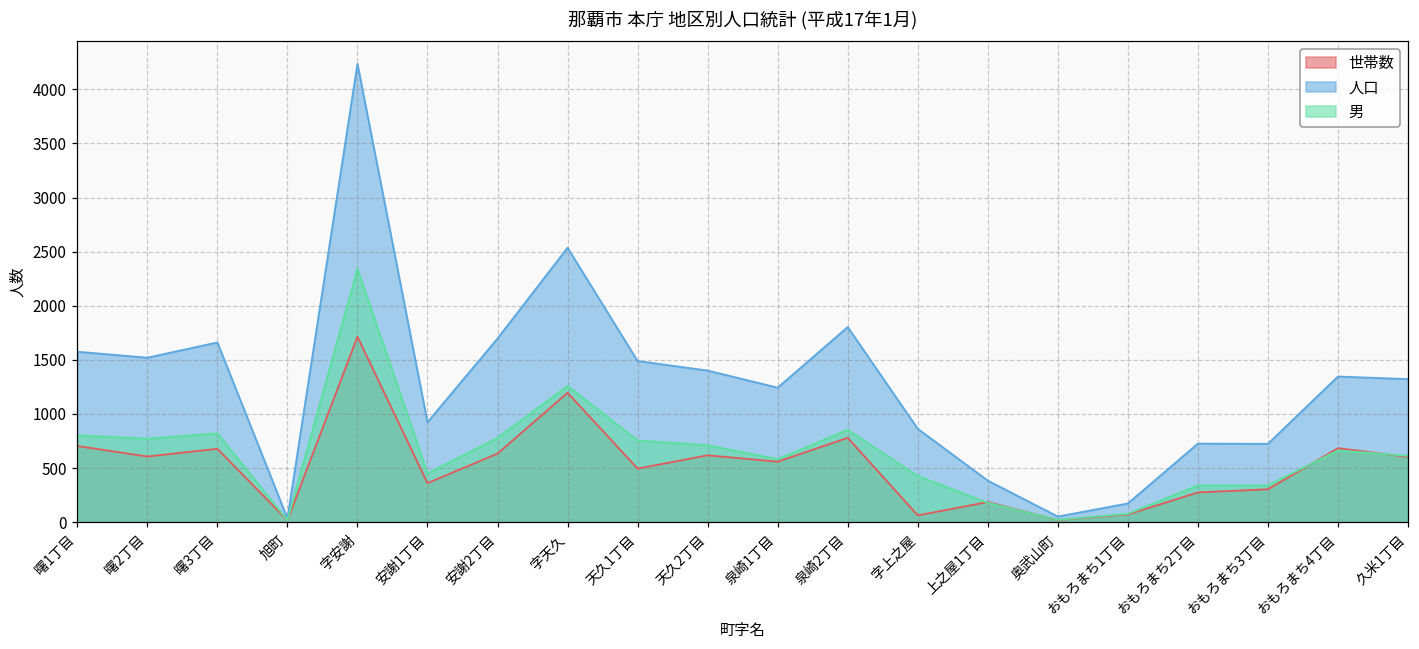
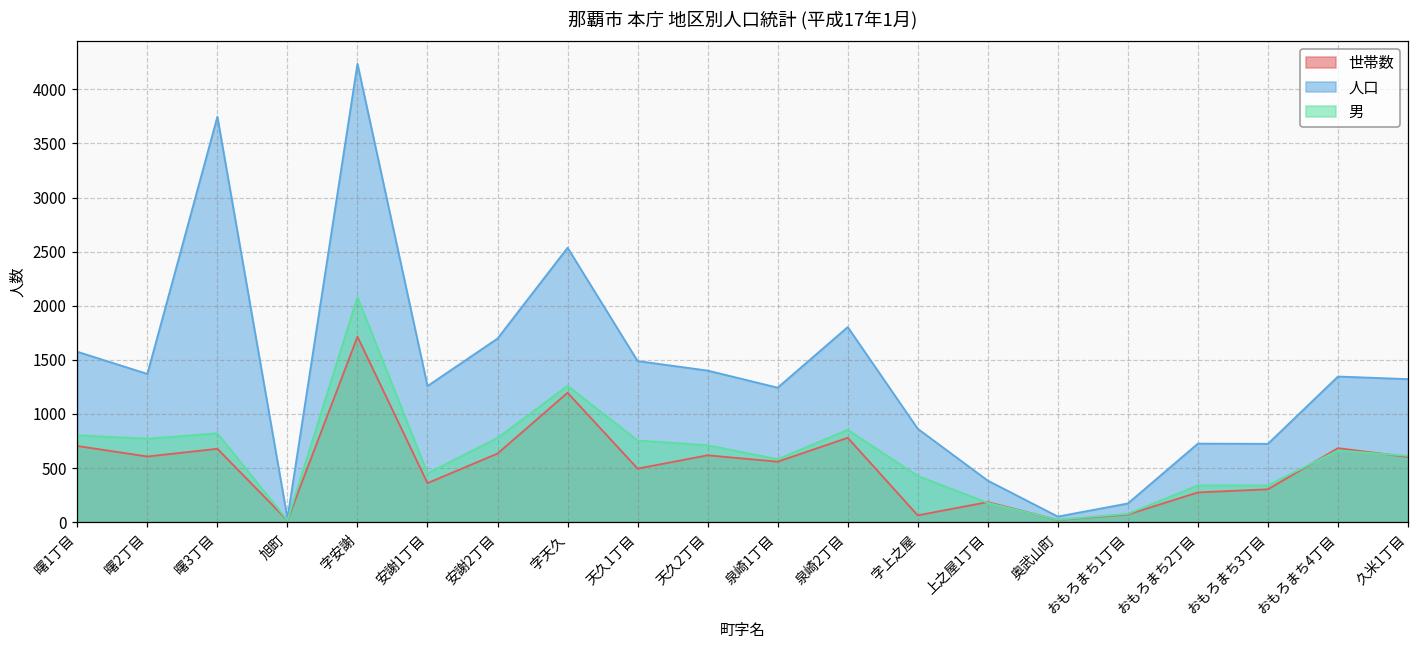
人口, 曙2丁目: 1500 -> 1400
人口, 曙3丁目: 1700 -> 3700
男, 字安謝: 2300 -> 2100
人口, 安謝1丁目: 900 -> 1300
